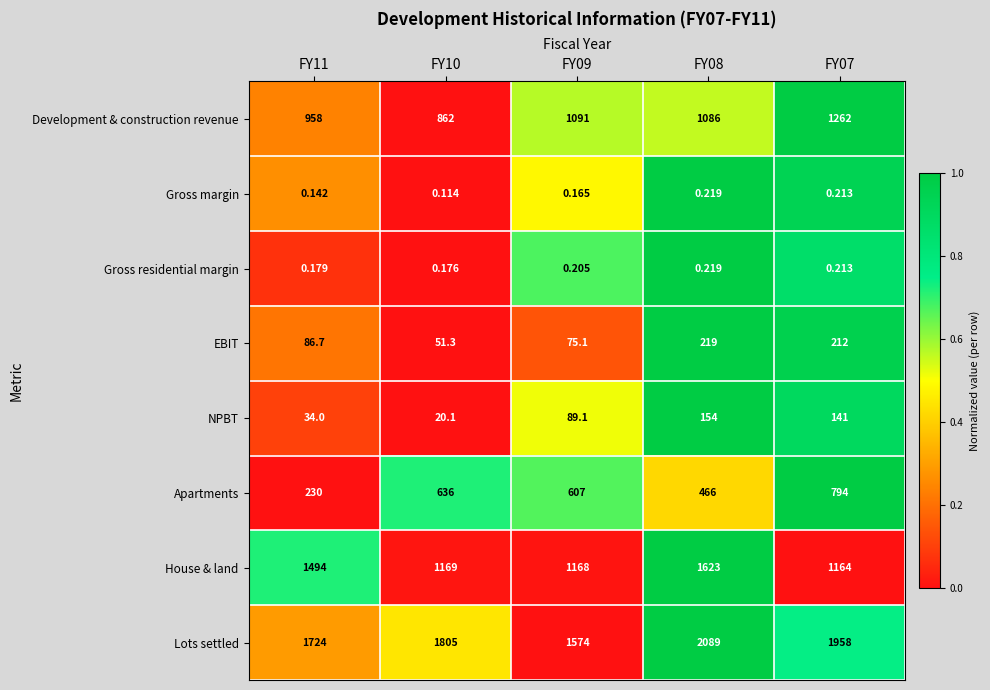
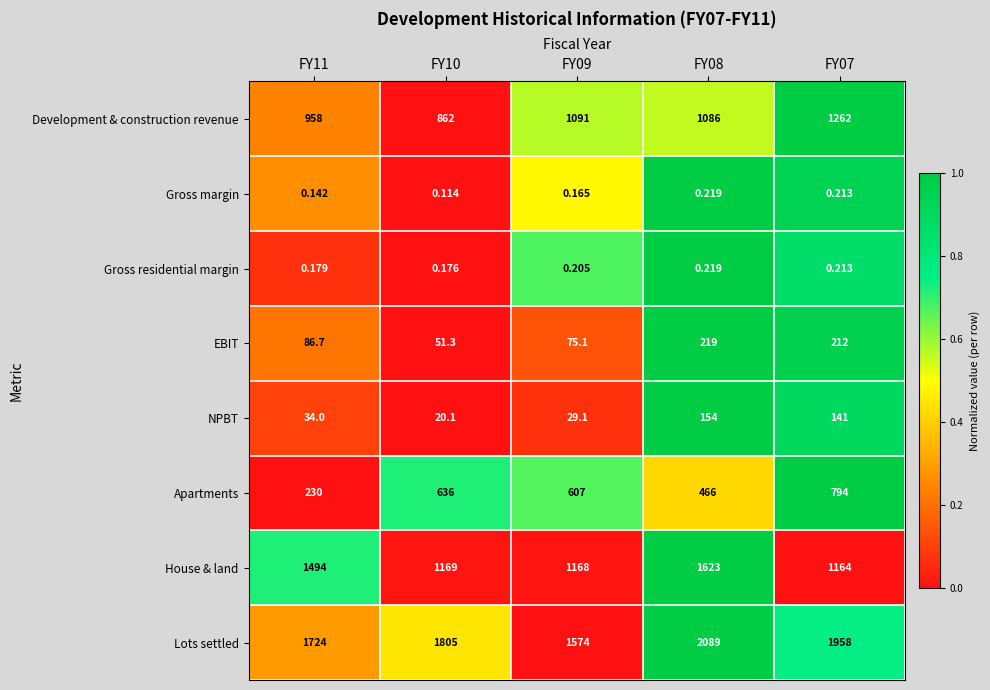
NPBT, FY09: 89.1 -> 29.1
